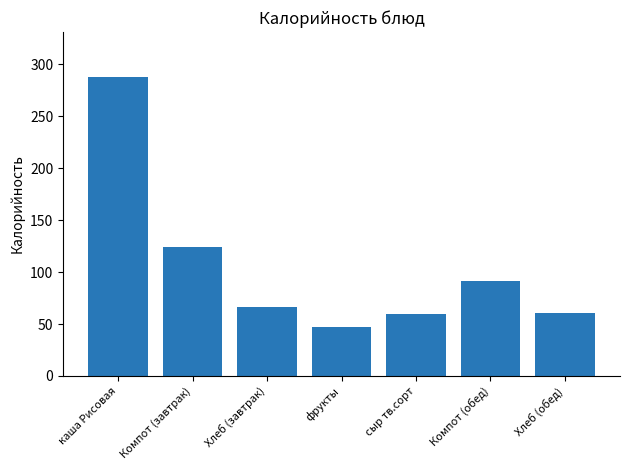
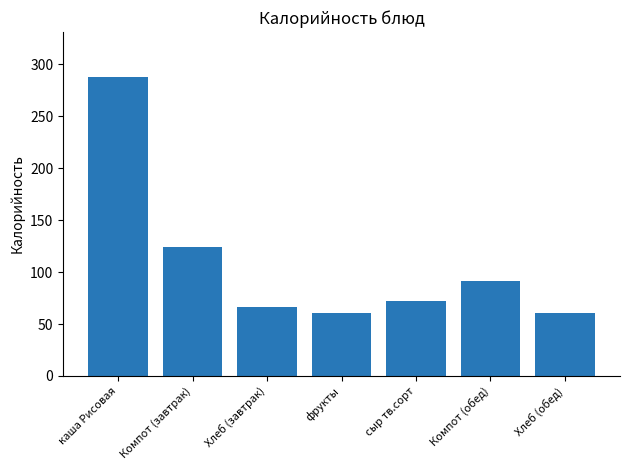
фрукты: 47 -> 61
сыр тв.сорт: 59 -> 72
